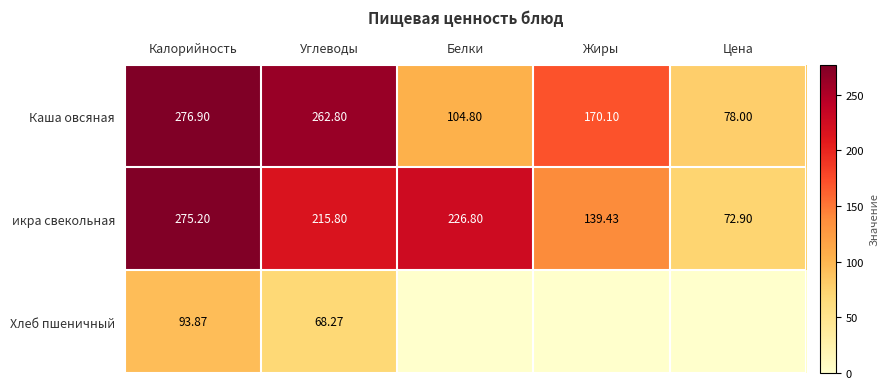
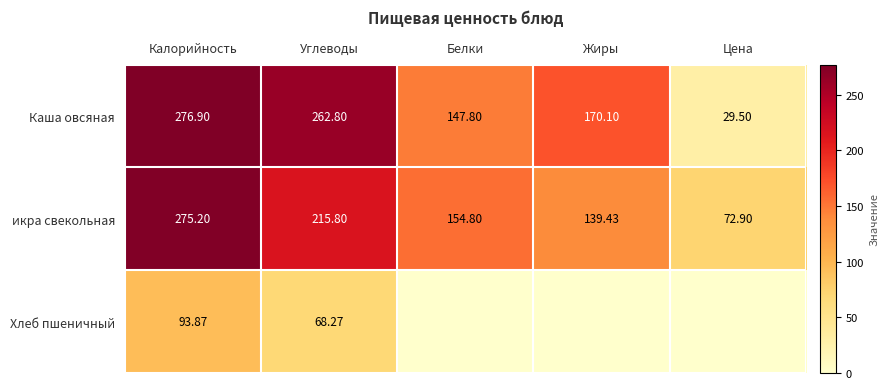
Каша овсяная, Белки: 104.80 -> 147.80
Каша овсяная, Цена: 78.00 -> 29.50
икра свекольная, Белки: 226.80 -> 154.80
